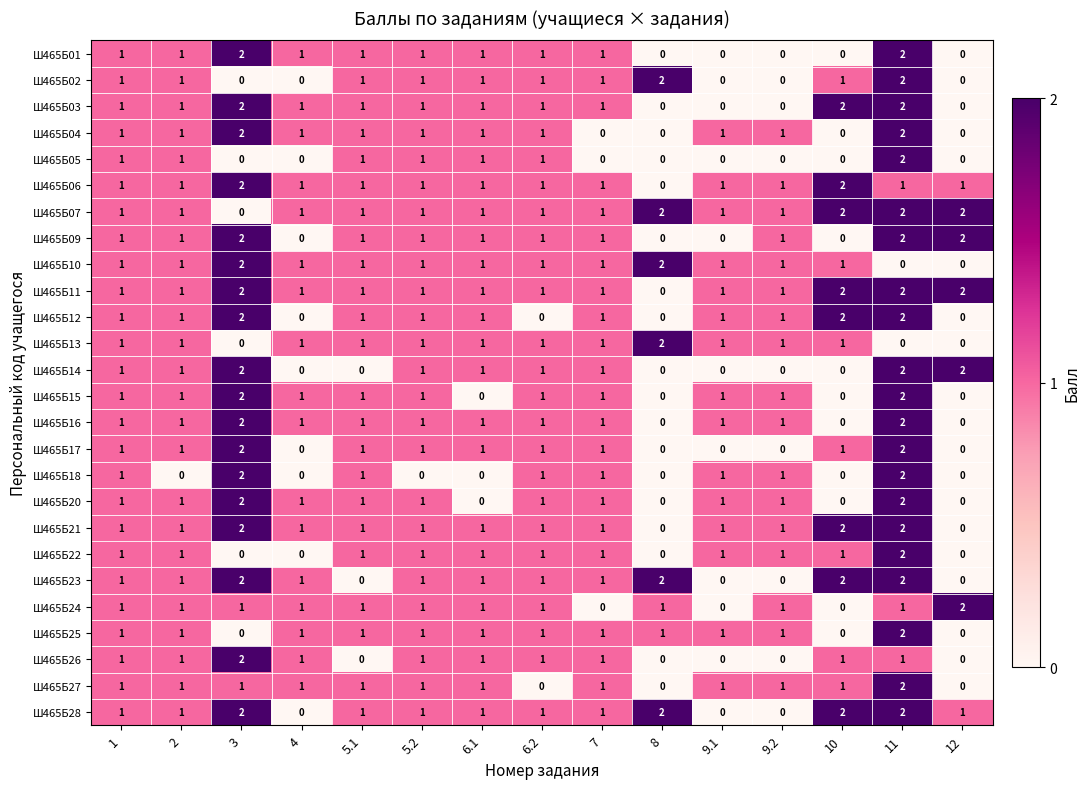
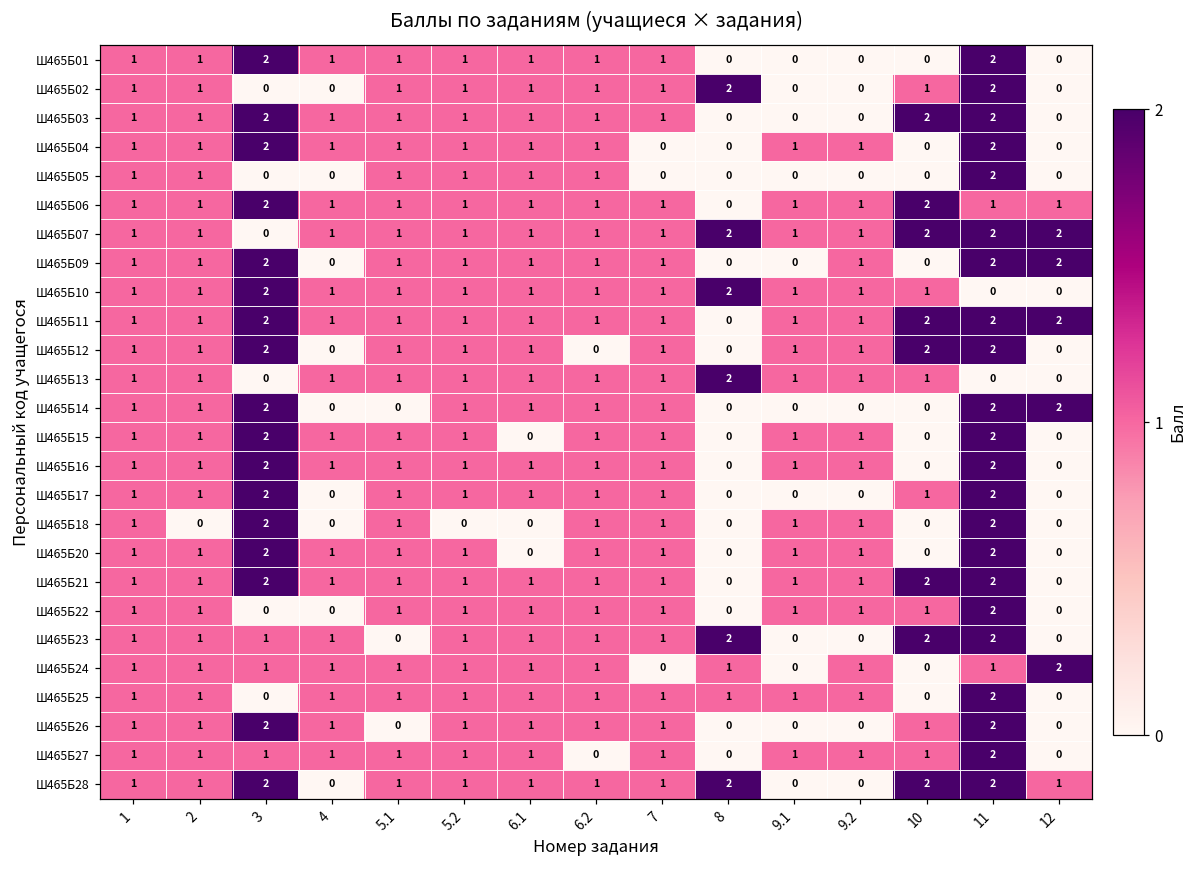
Ш465Б23, 3: 2 -> 1
Ш465Б26, 11: 1 -> 2
